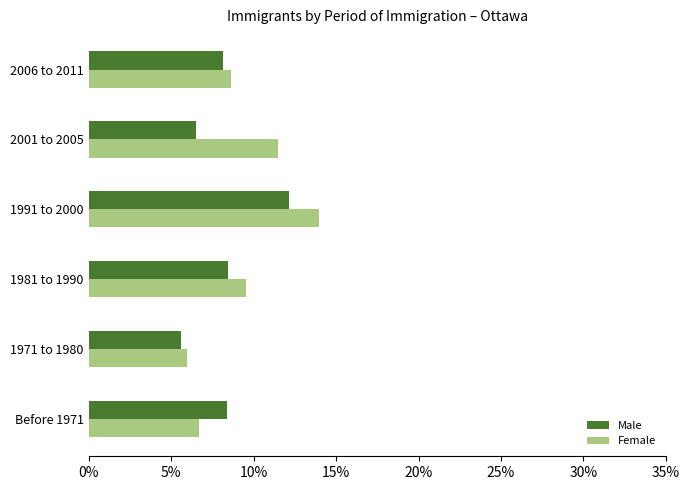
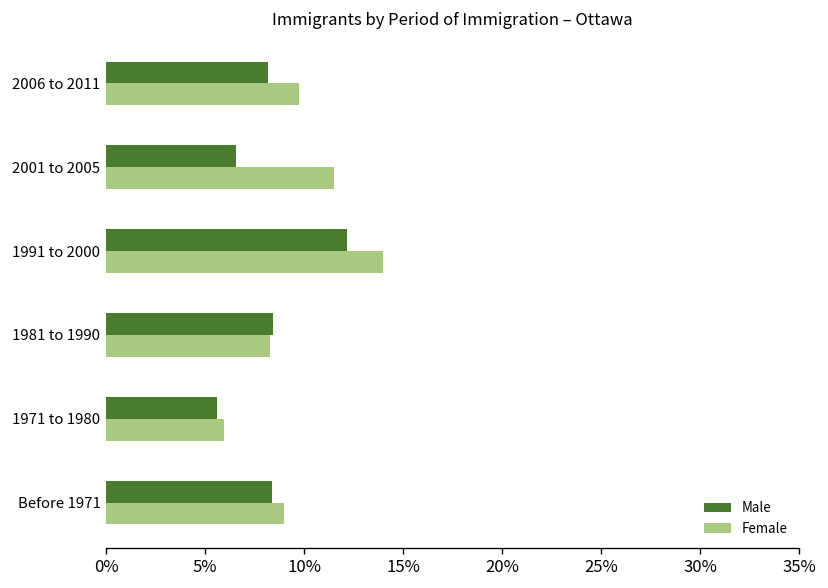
Female, 2006 to 2011: 8.6% -> 9.7%
Female, 1981 to 1990: 9.5% -> 8.3%
Female, Before 1971: 6.7% -> 9.0%
